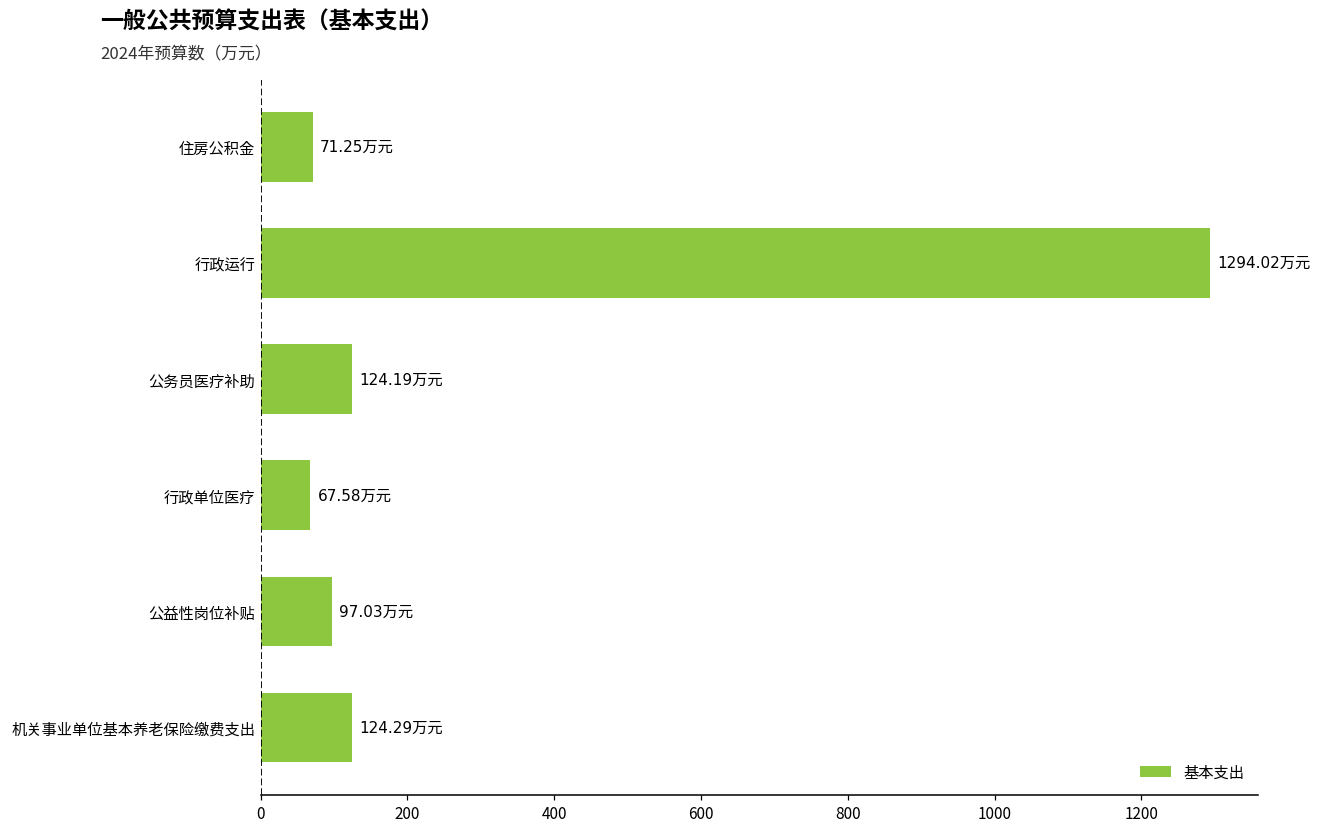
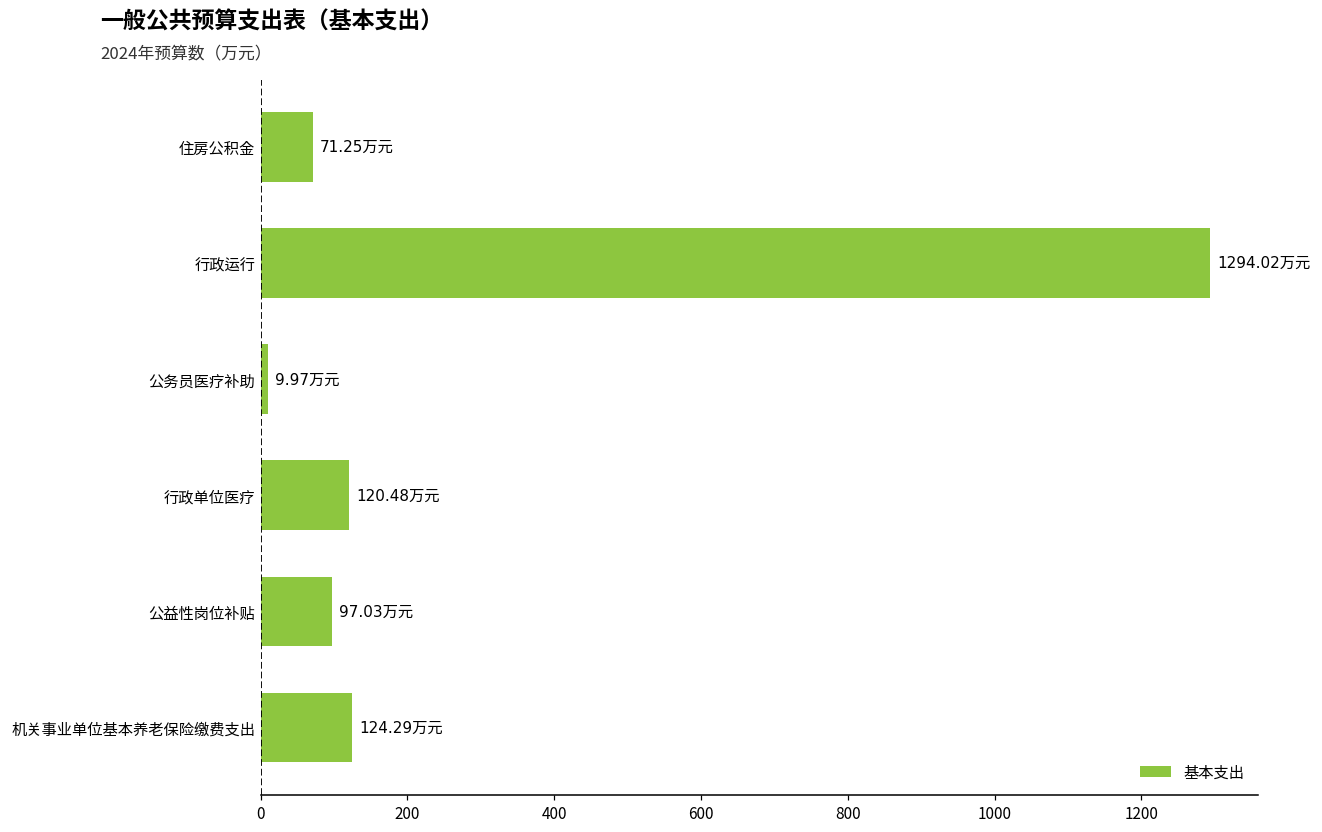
公务员医疗补助: 124.19 -> 9.97
行政单位医疗: 67.58 -> 120.48
